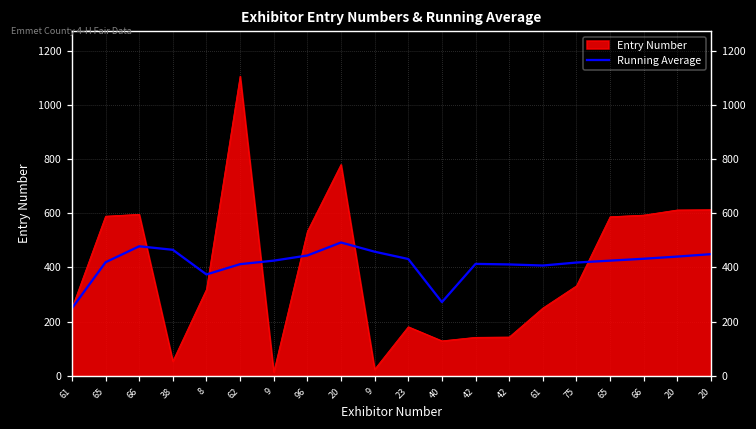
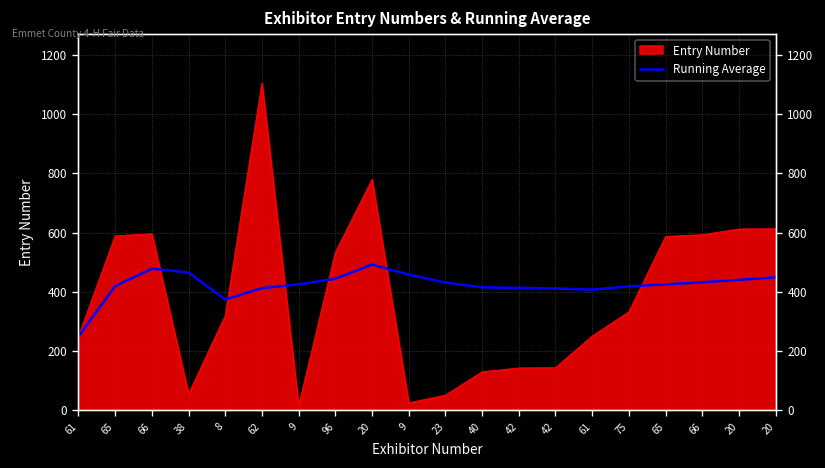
Entry Number, 23: 180 -> 50
Running Average, 40: 270 -> 420
